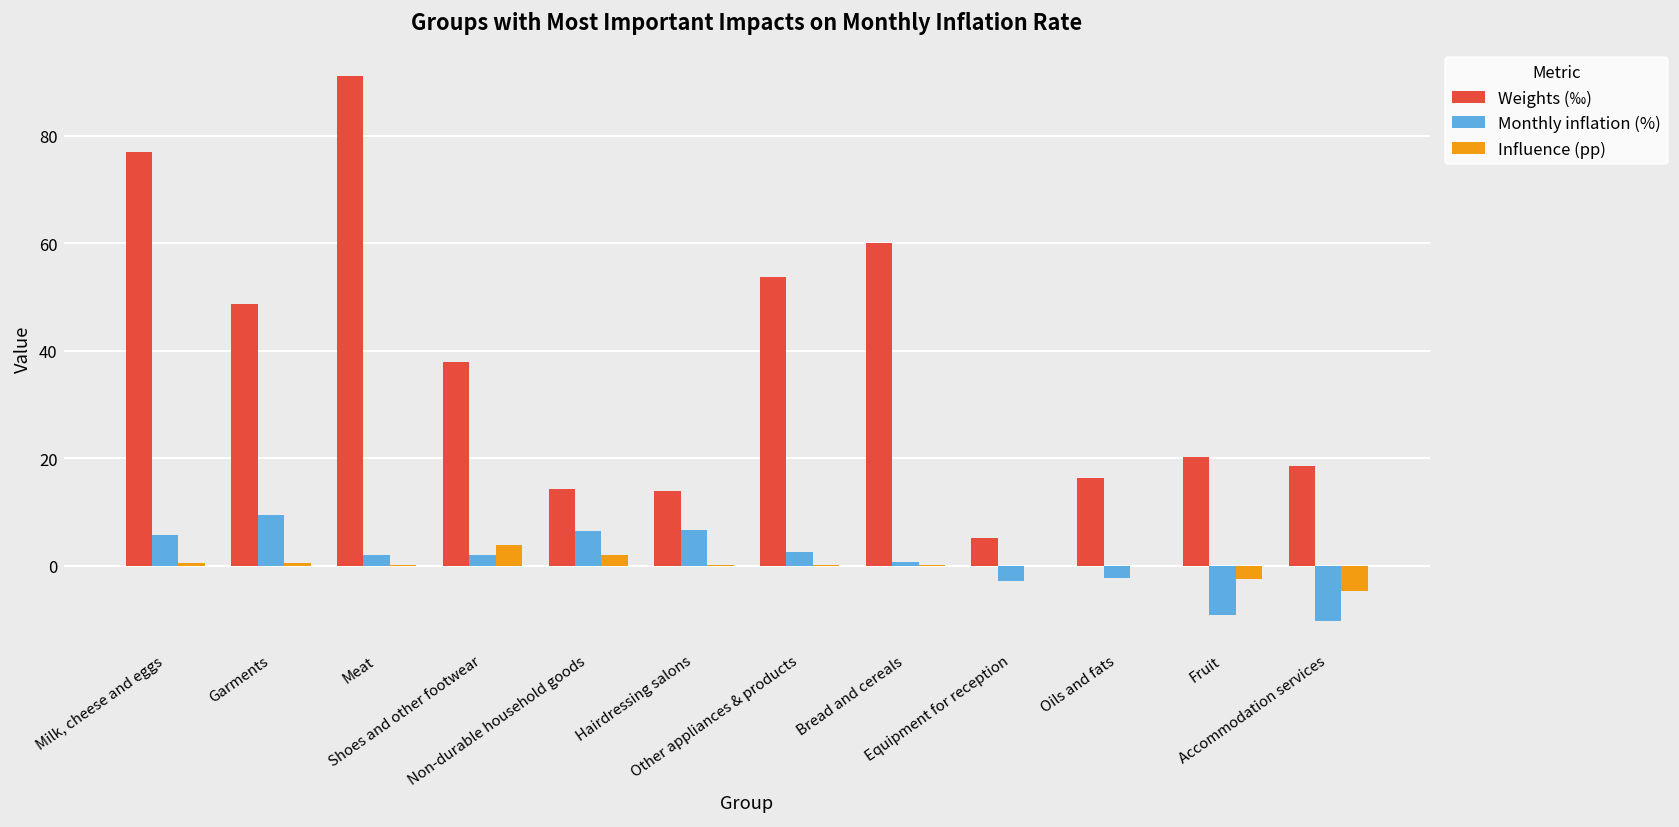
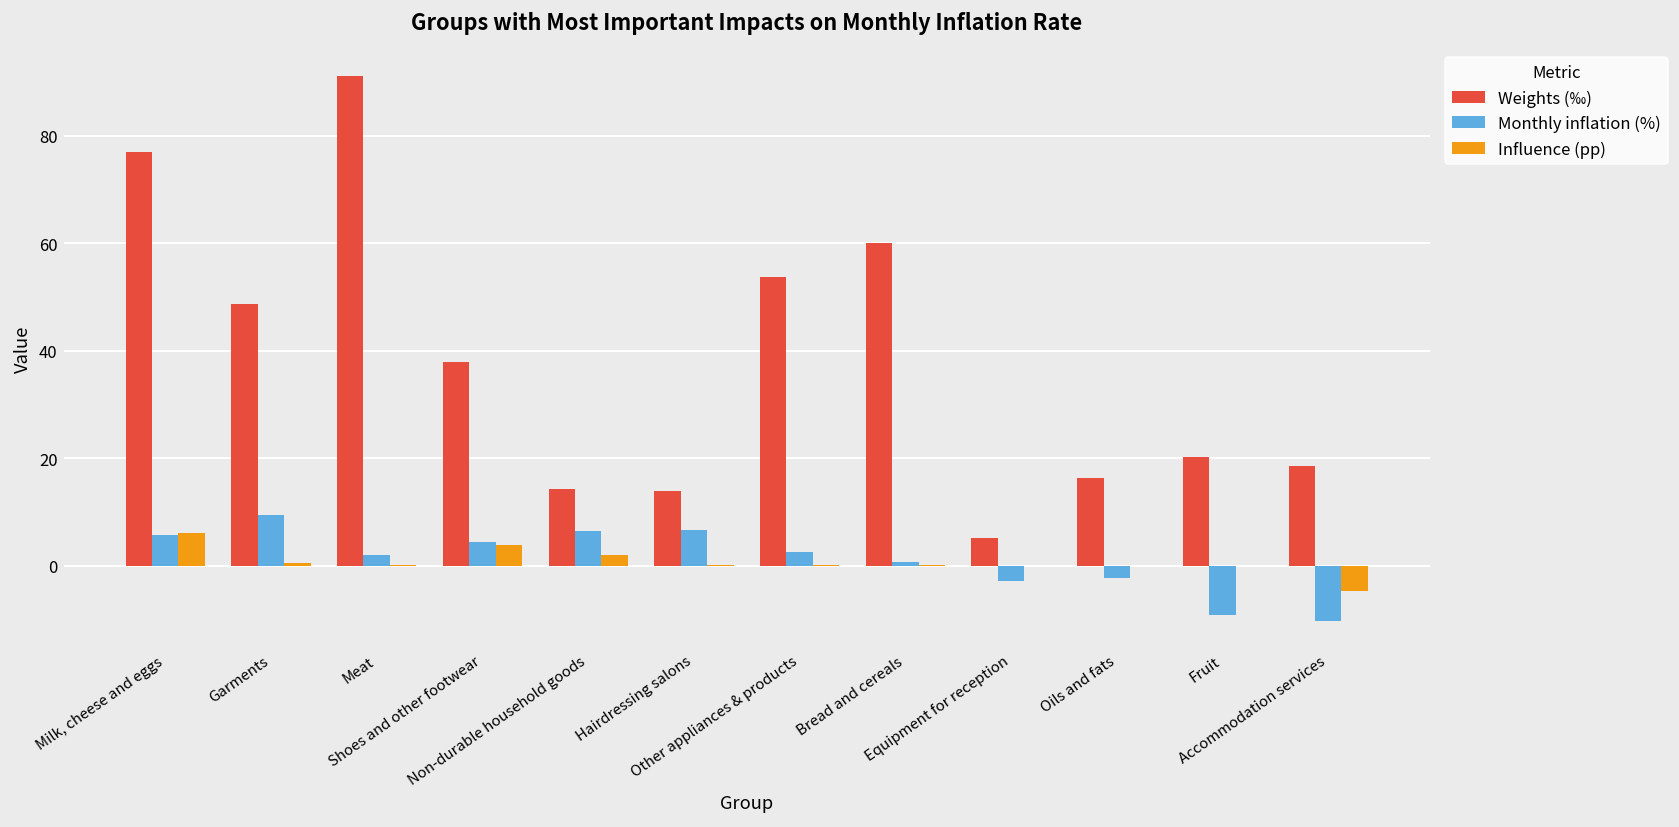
Influence (pp), Milk, cheese and eggs: 1 -> 6
Monthly inflation (%), Shoes and other footwear: 2 -> 4
Influence (pp), Fruit: -2 -> 0
